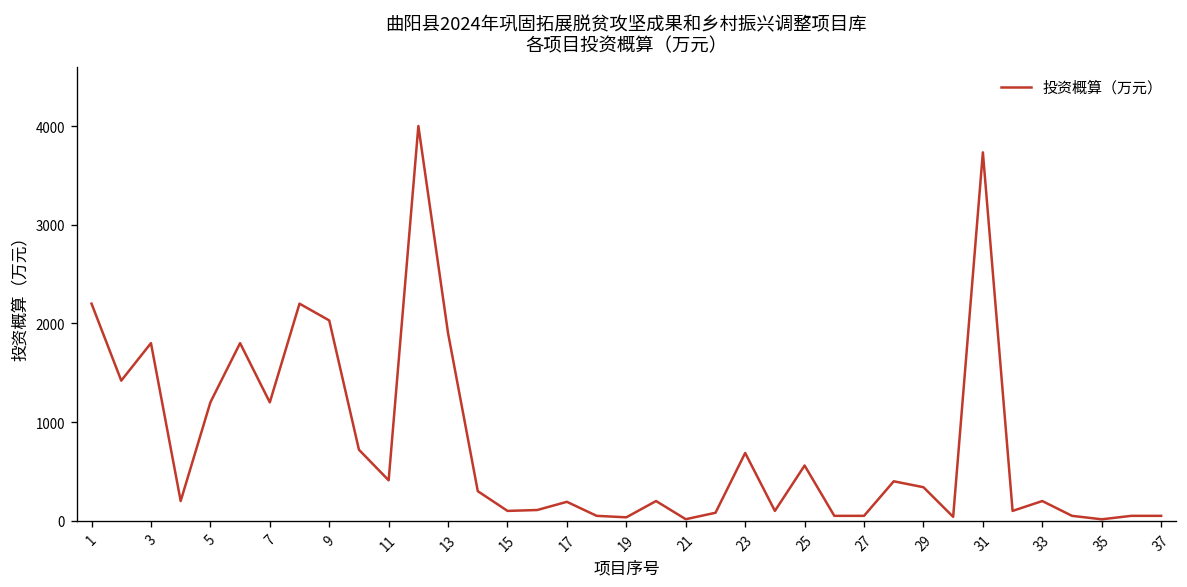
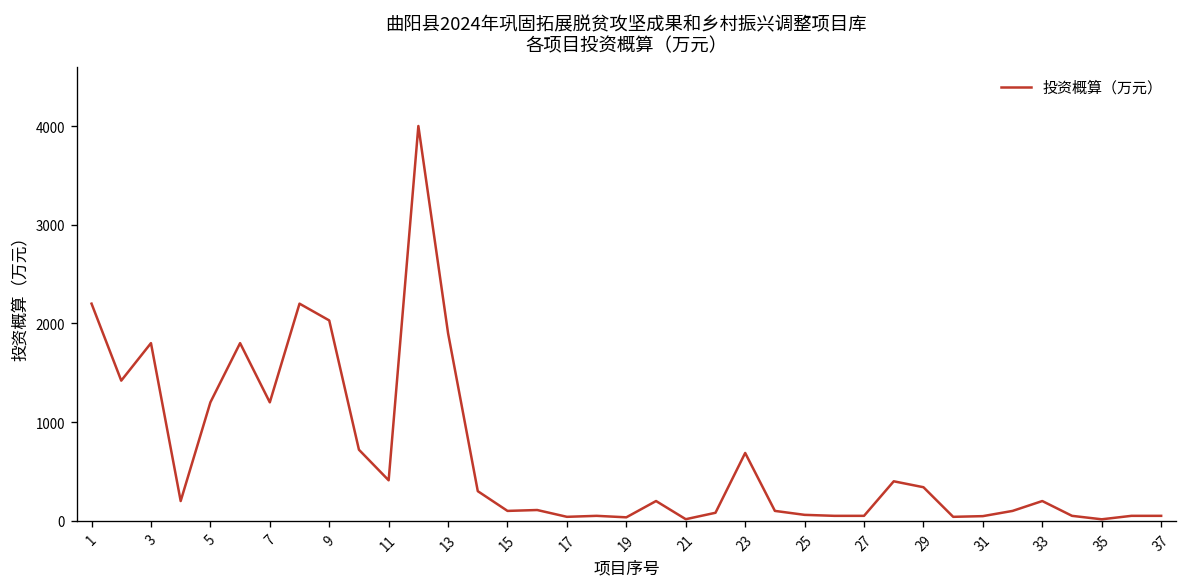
17: 200 -> 0
25: 600 -> 100
31: 3700 -> 0
